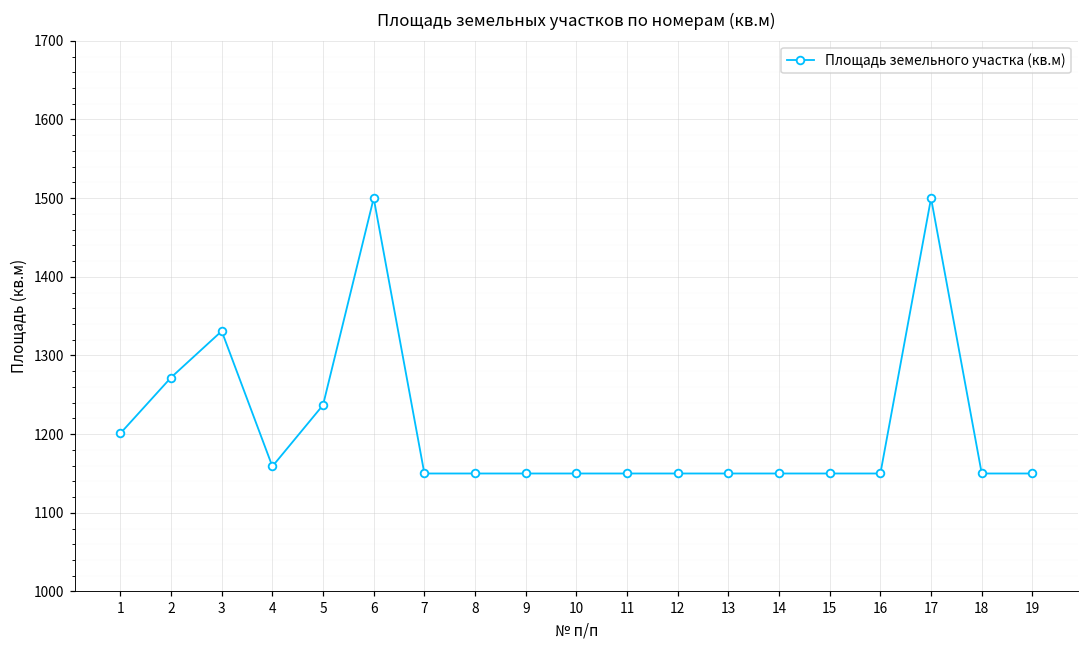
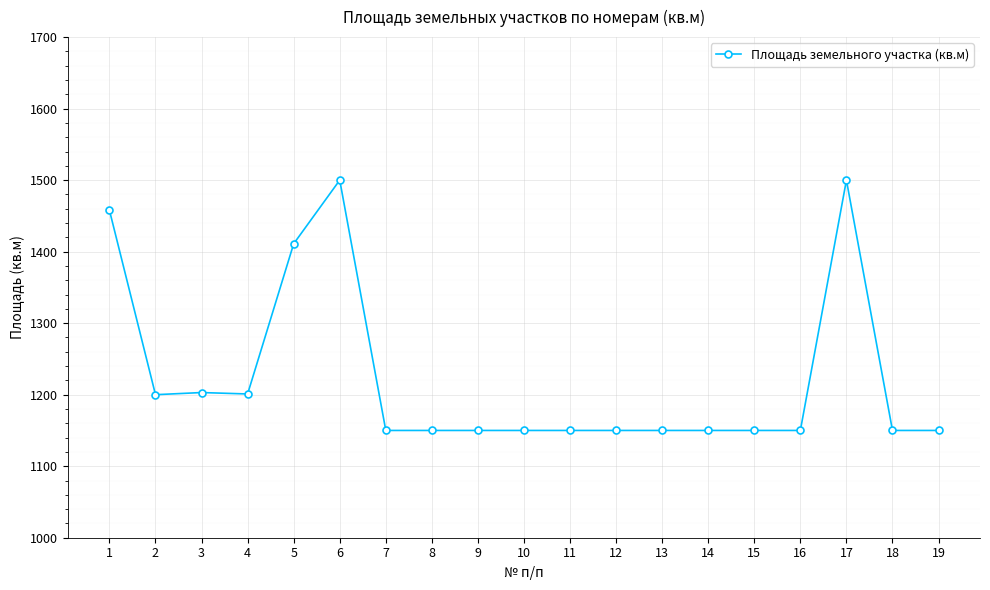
1: 1200 -> 1460
2: 1270 -> 1200
3: 1330 -> 1200
4: 1160 -> 1200
5: 1240 -> 1410
